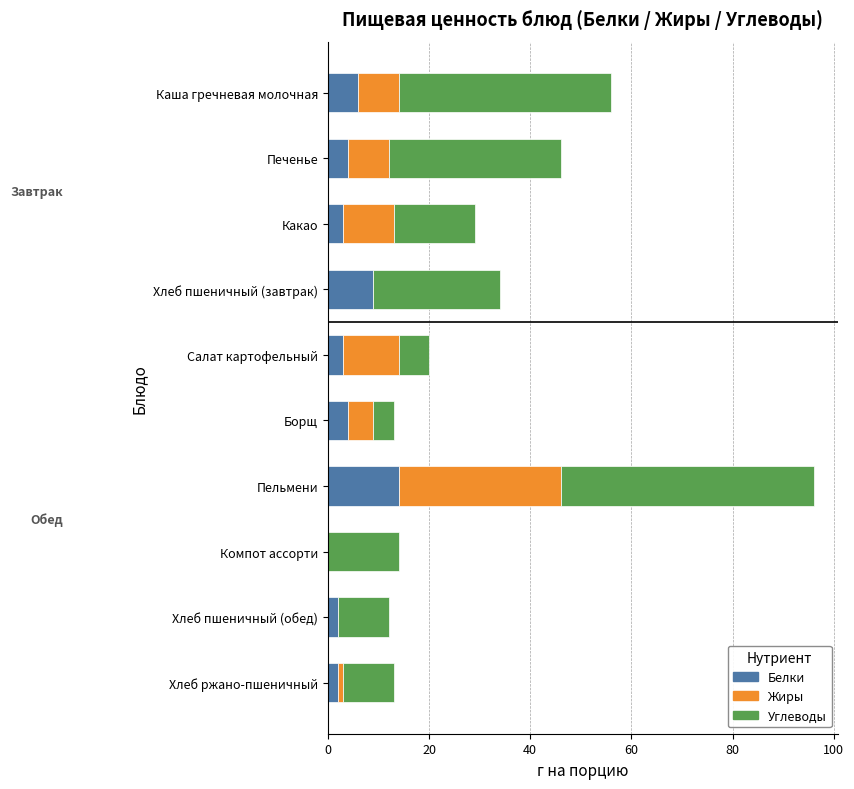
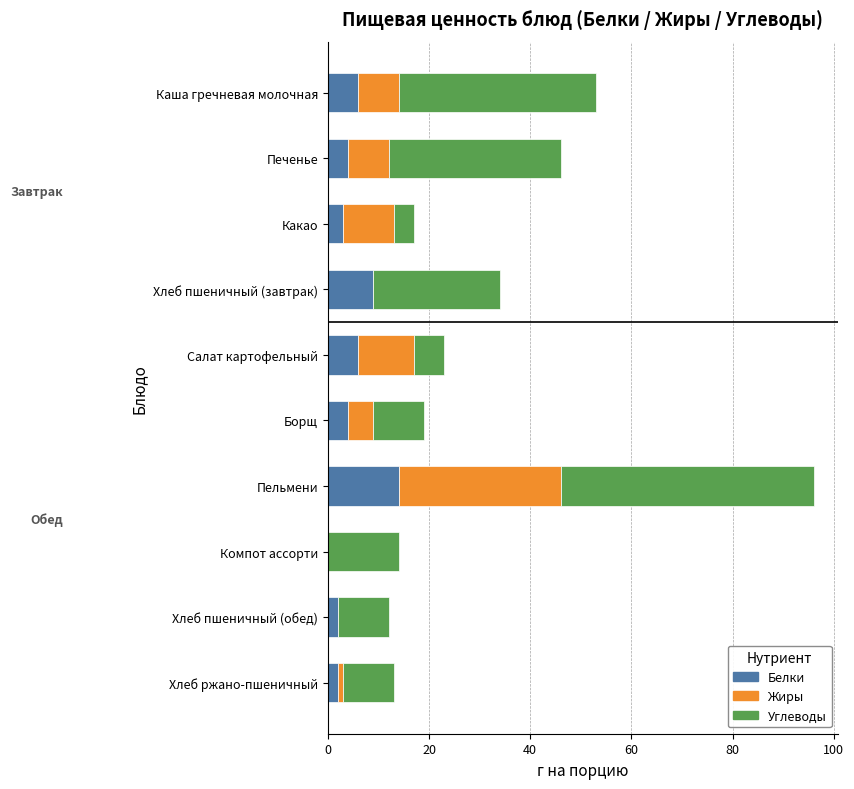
Углеводы, Каша гречневая молочная: 42 -> 39
Углеводы, Какао: 16 -> 4
Белки, Салат картофельный: 3 -> 6
Углеводы, Борщ: 4 -> 10
